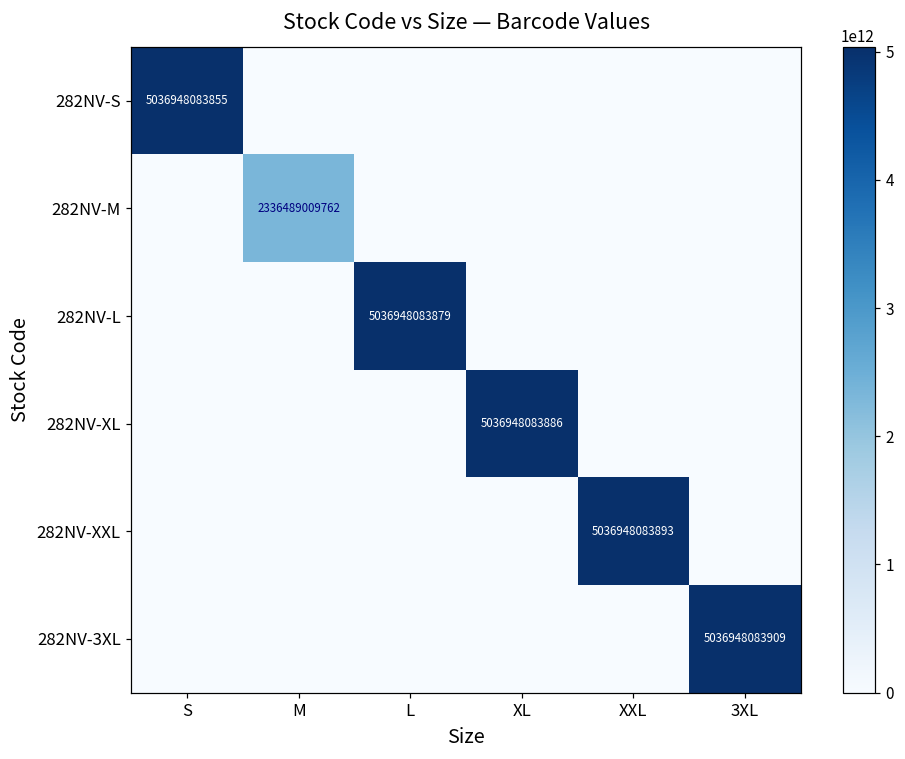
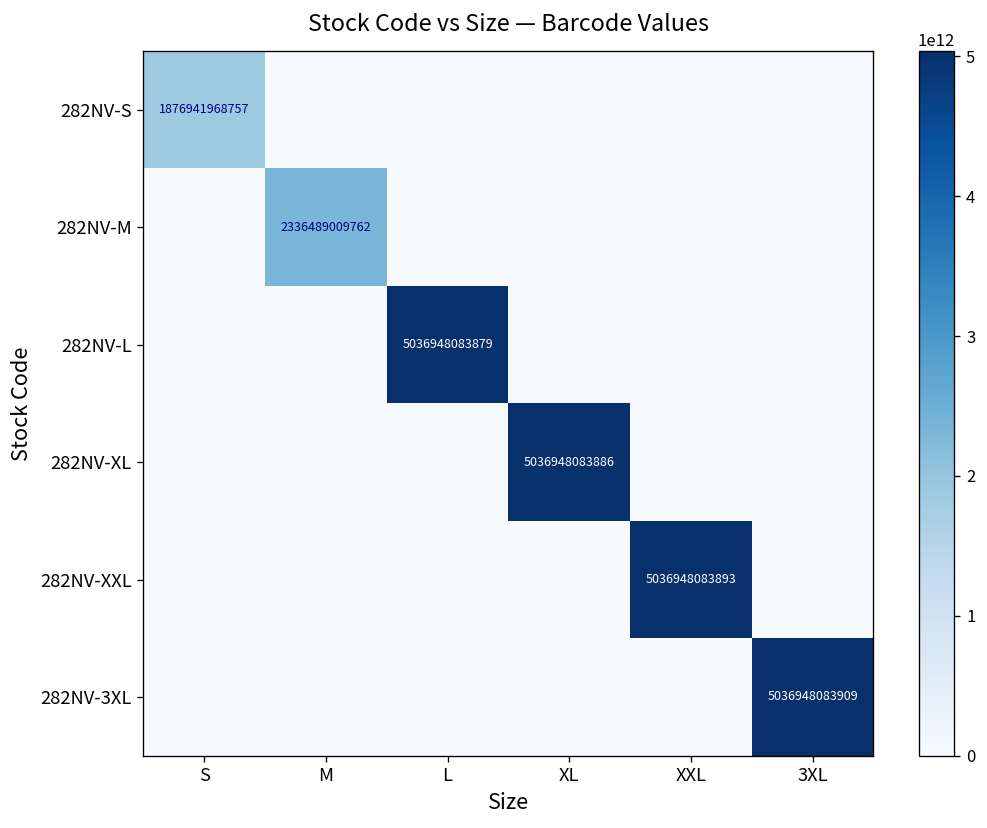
282NV-S, S: 5036948083855 -> 1876941968757
